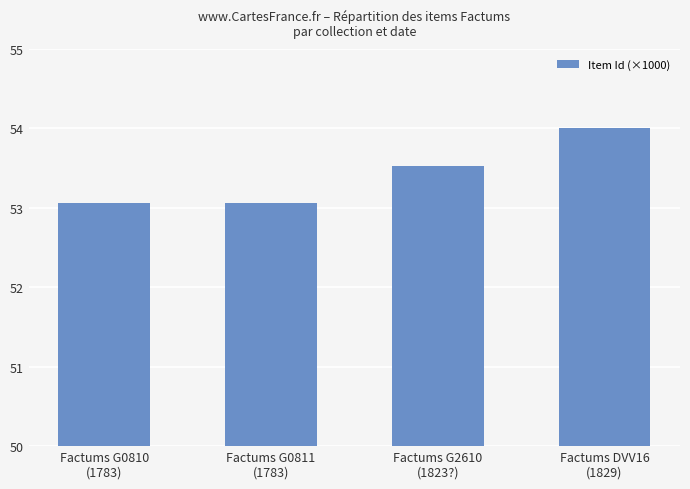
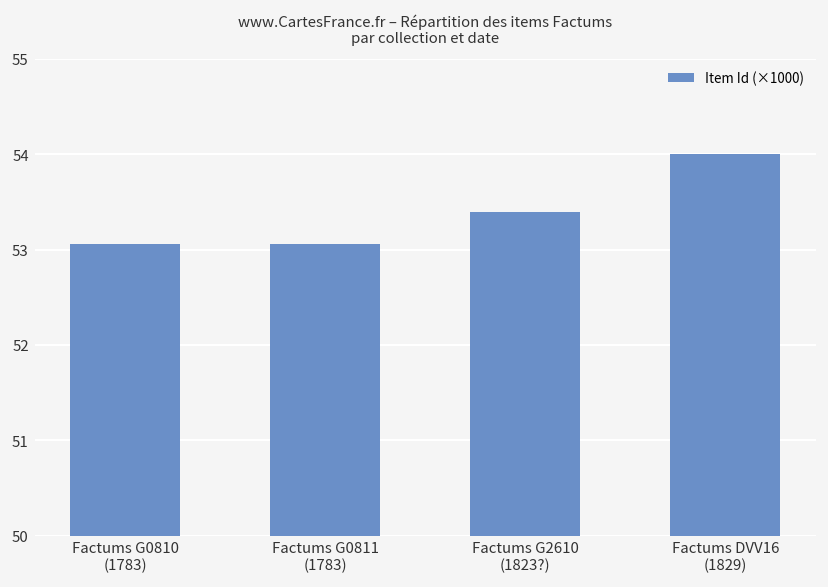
Factums G2610 (1823?): 53.5 -> 53.4
